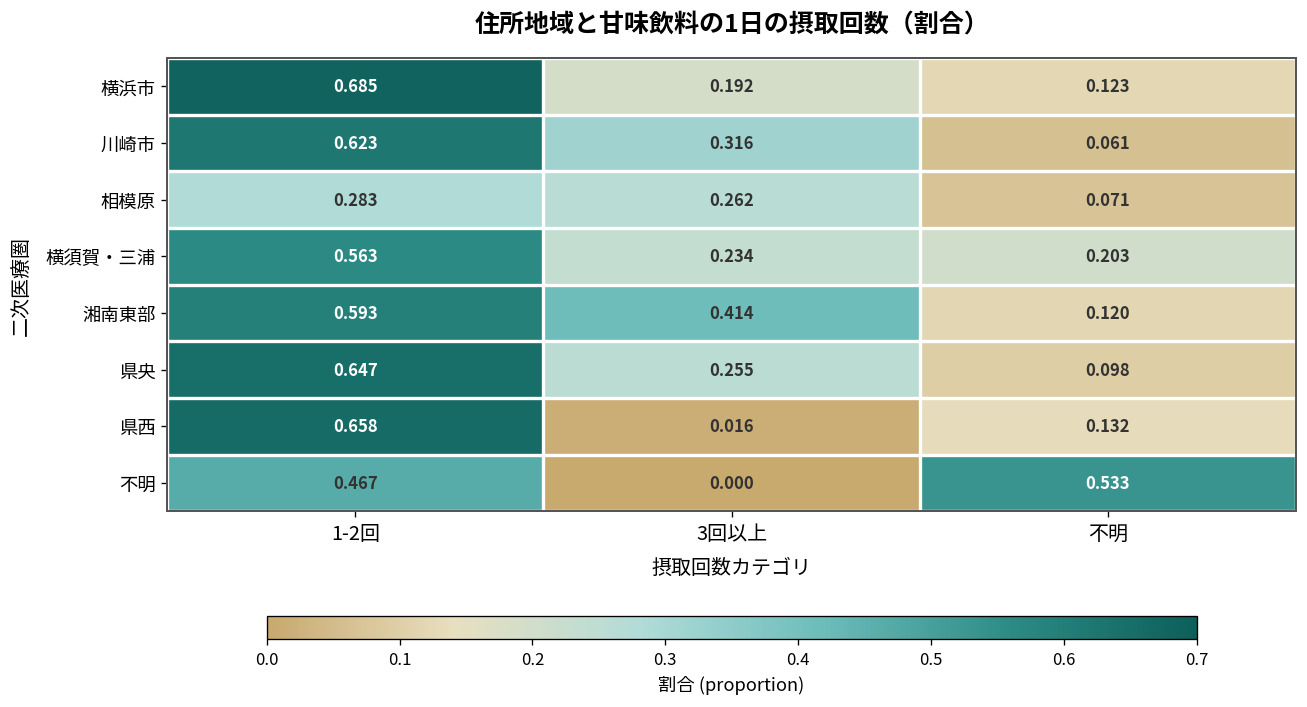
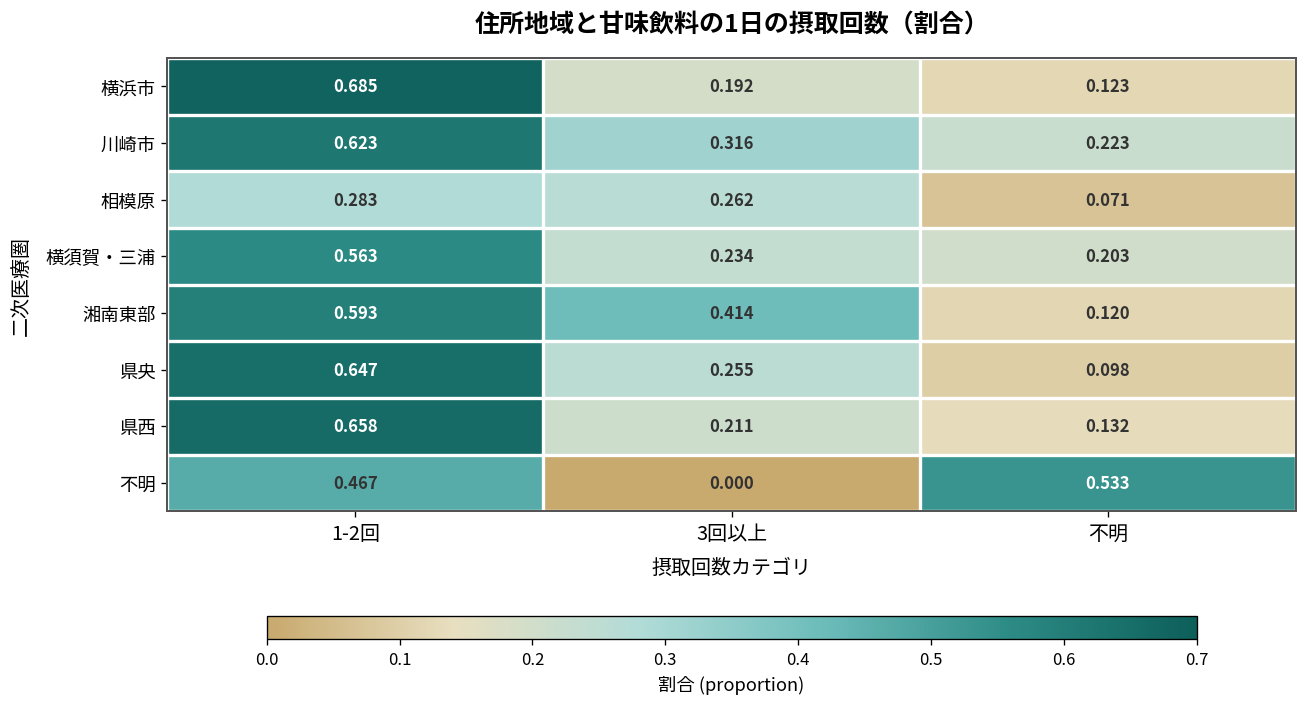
川崎市, 不明: 0.061 -> 0.223
県西, 3回以上: 0.016 -> 0.211
